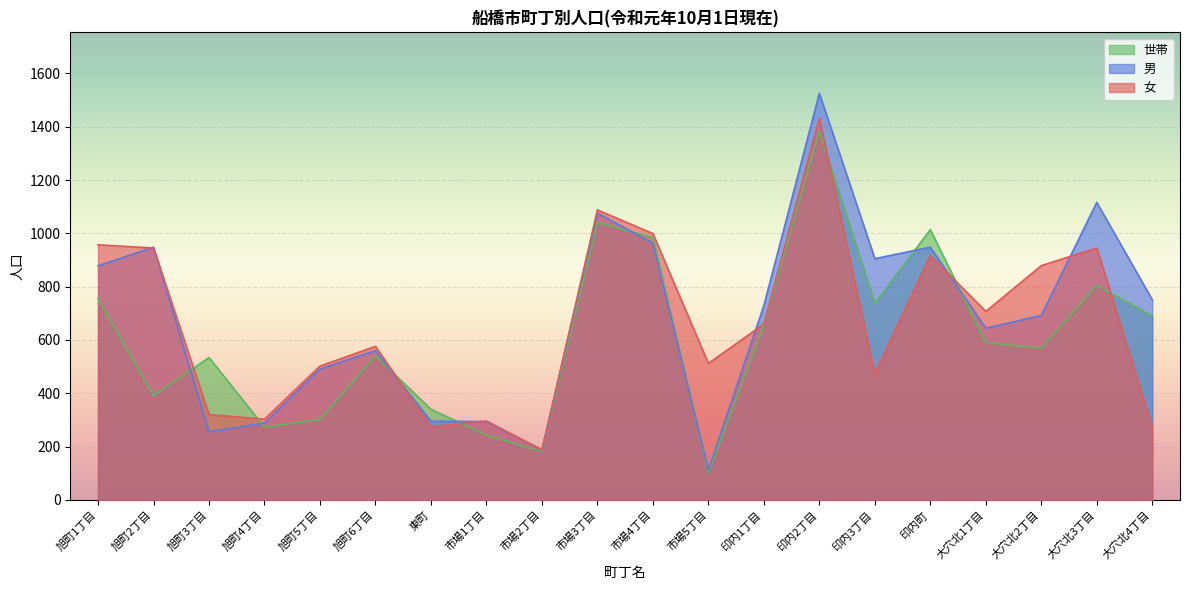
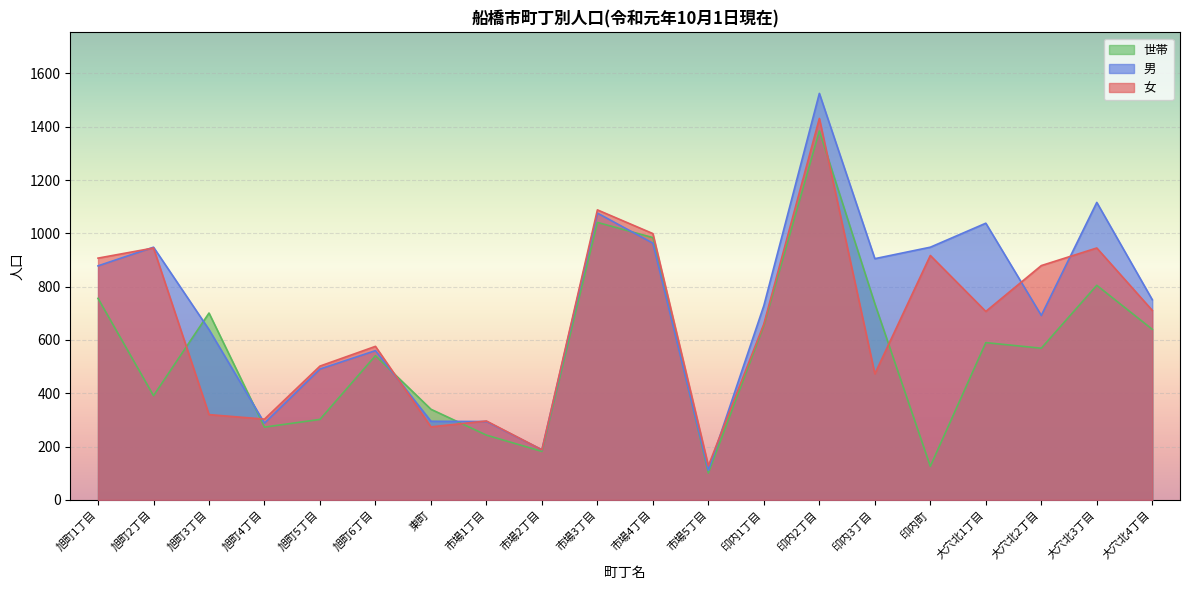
女, 旭町1丁目: 960 -> 910
世帯, 旭町3丁目: 530 -> 700
男, 旭町3丁目: 260 -> 640
女, 市場5丁目: 510 -> 130
世帯, 印内町: 1010 -> 130
男, 大穴北1丁目: 640 -> 1040
世帯, 大穴北4丁目: 690 -> 640
女, 大穴北4丁目: 270 -> 710
